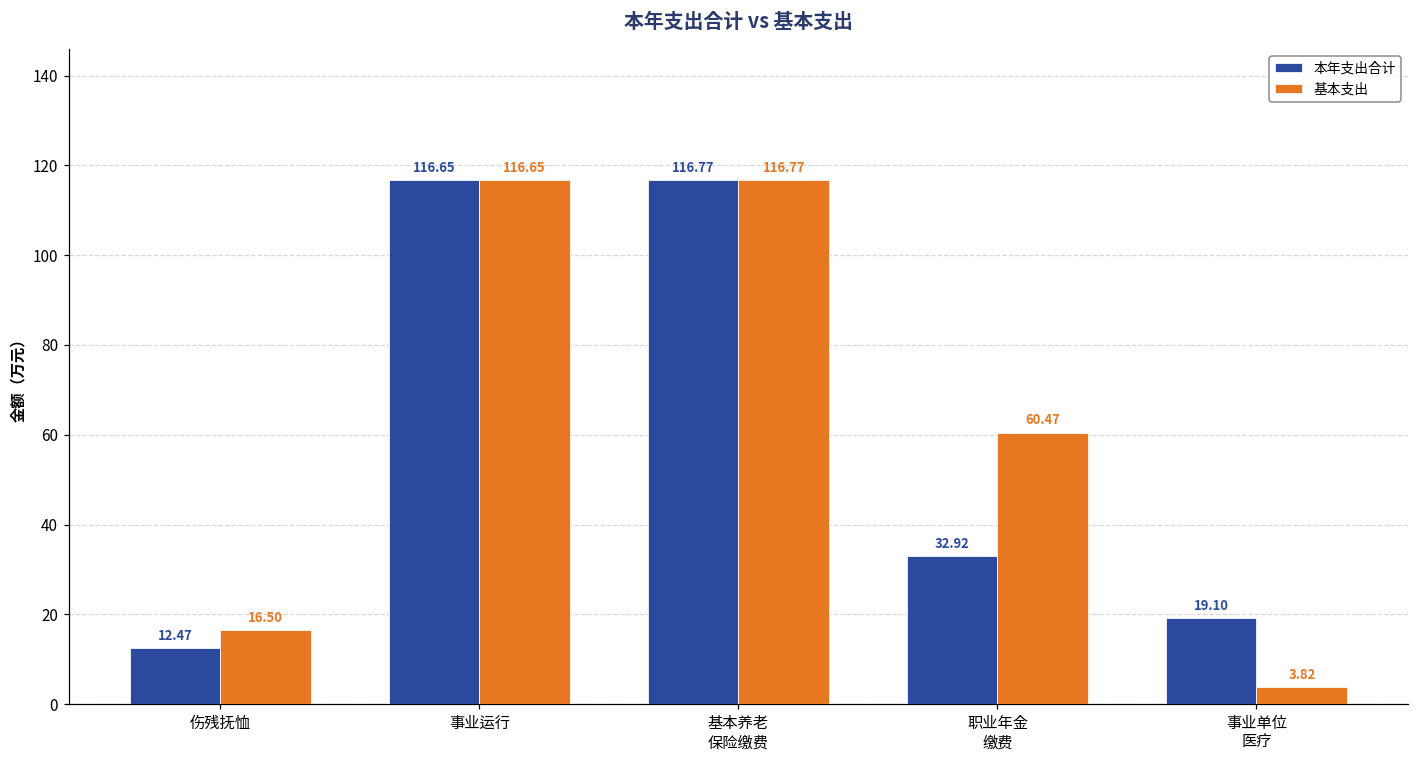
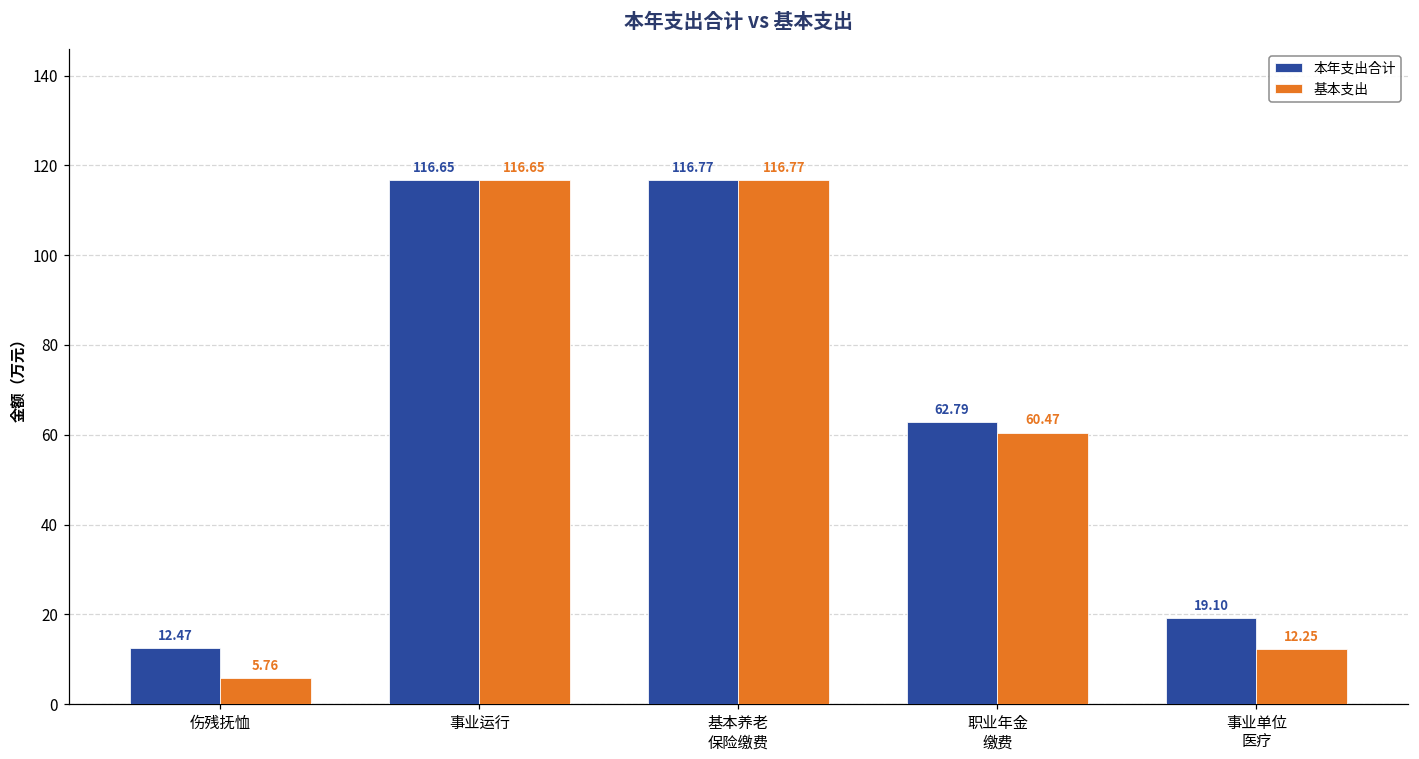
基本支出, 伤残抚恤: 16.50 -> 5.76
本年支出合计, 职业年金 缴费: 32.92 -> 62.79
基本支出, 事业单位 医疗: 3.82 -> 12.25
